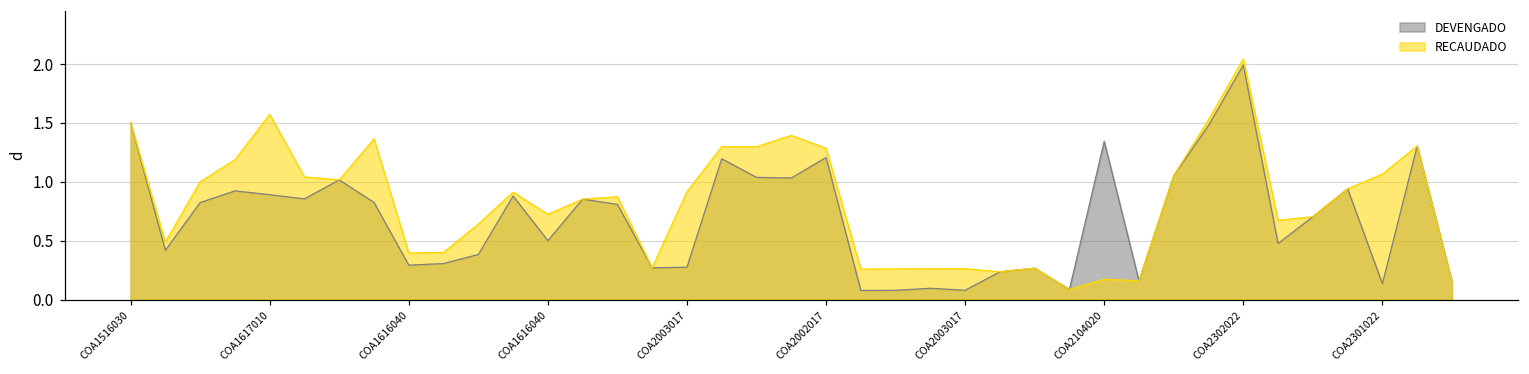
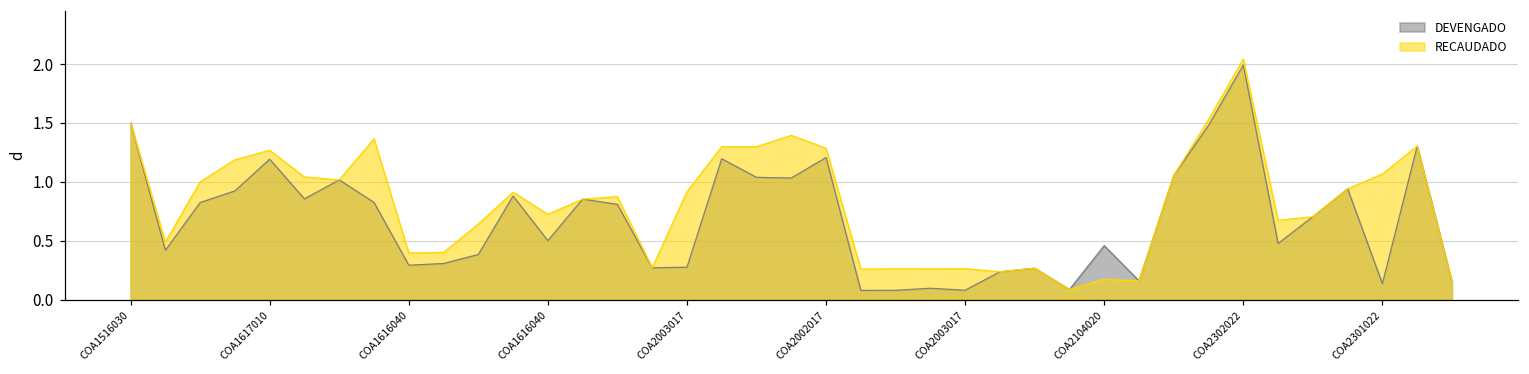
DEVENGADO, COA1617010: 0.89 -> 1.19
RECAUDADO, COA1617010: 1.57 -> 1.27
DEVENGADO, COA2104020: 1.34 -> 0.46
